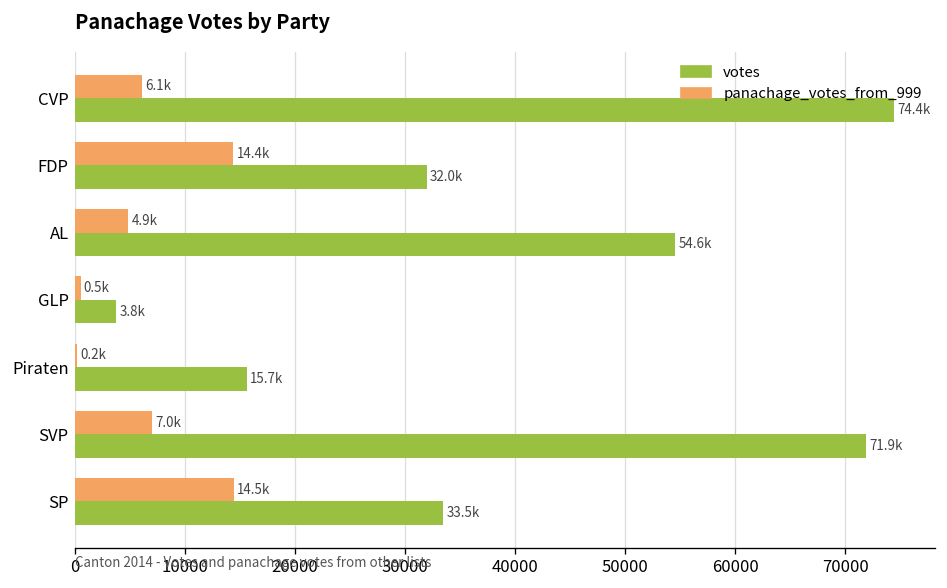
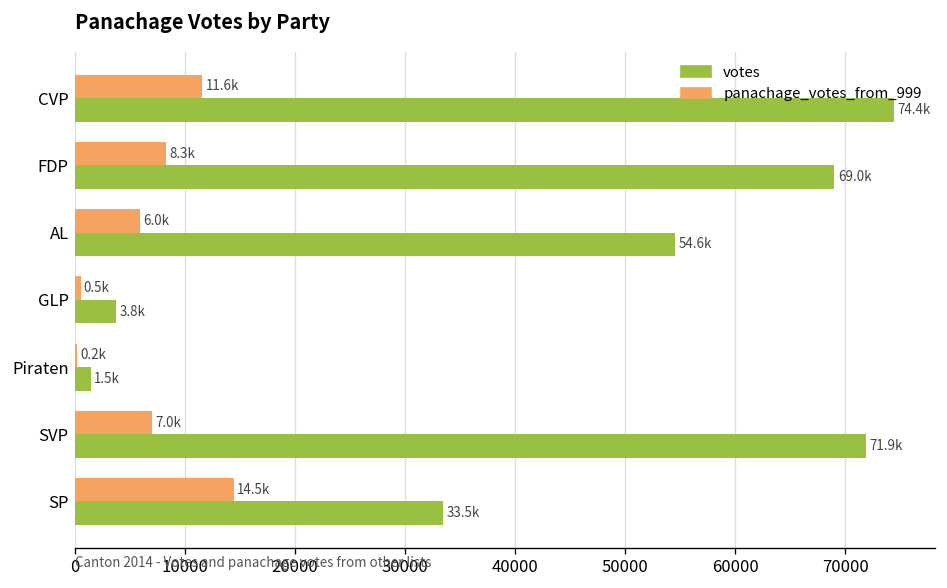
panachage_votes_from_999, CVP: 6.1k -> 11.6k
panachage_votes_from_999, FDP: 14.4k -> 8.3k
votes, FDP: 32.0k -> 69.0k
panachage_votes_from_999, AL: 4.9k -> 6.0k
votes, Piraten: 15.7k -> 1.5k
